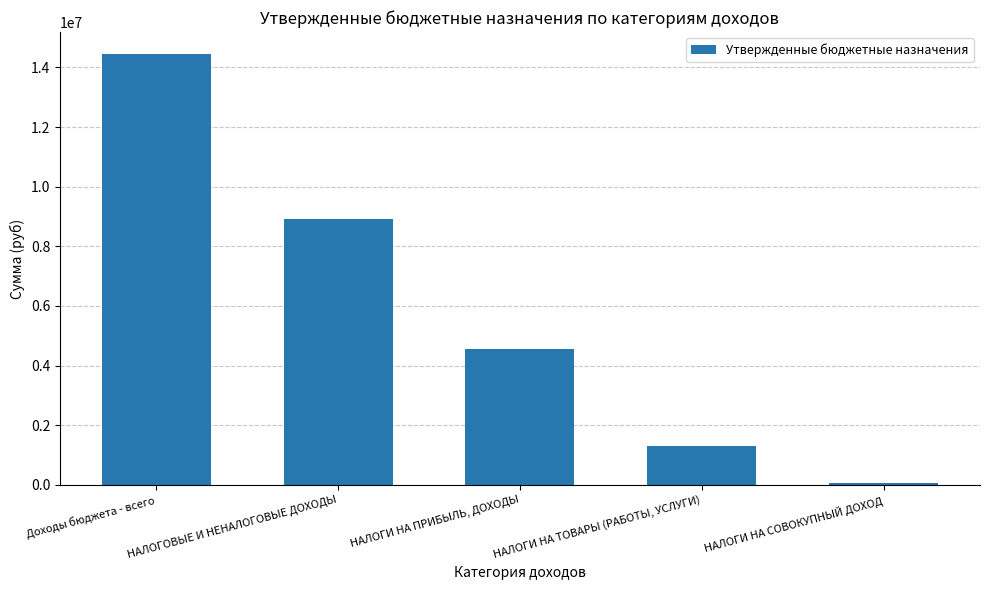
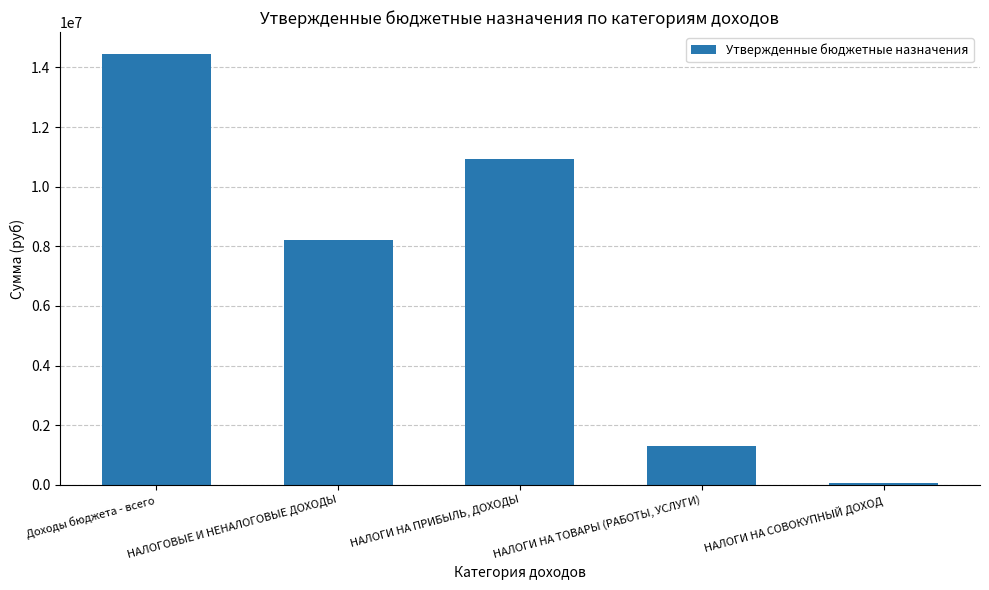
НАЛОГОВЫЕ И НЕНАЛОГОВЫЕ ДОХОДЫ: 8900000 -> 8200000
НАЛОГИ НА ПРИБЫЛЬ, ДОХОДЫ: 4500000 -> 10900000
